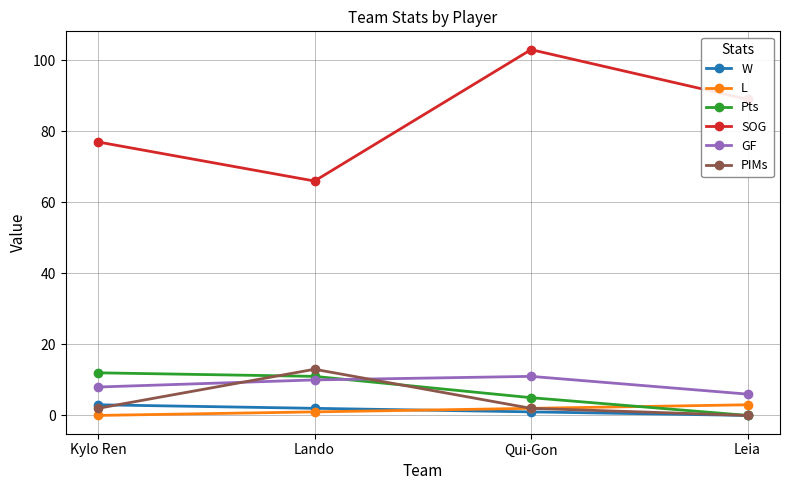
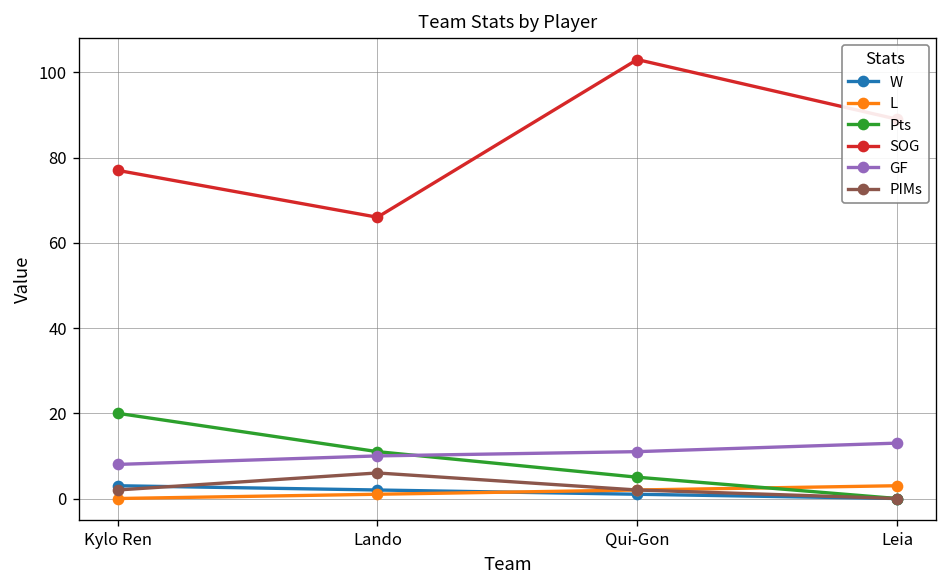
Pts, Kylo Ren: 12 -> 20
PIMs, Lando: 13 -> 6
GF, Leia: 6 -> 13
